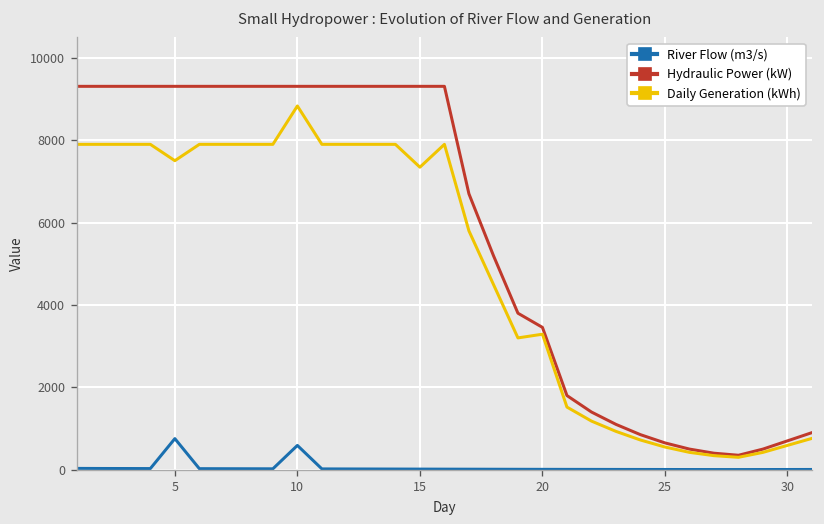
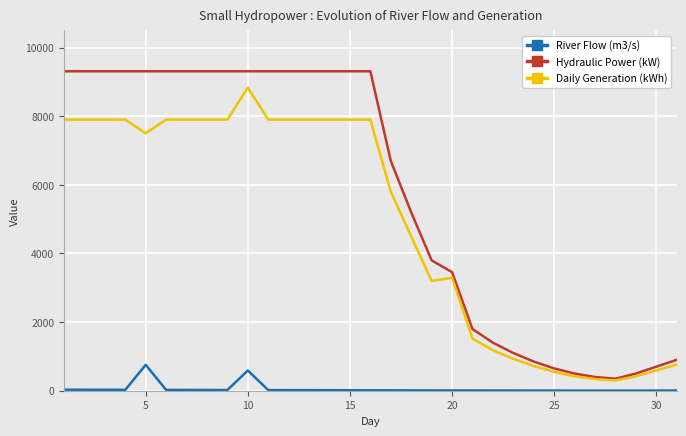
Daily Generation (kWh), 15: 7300 -> 7900
